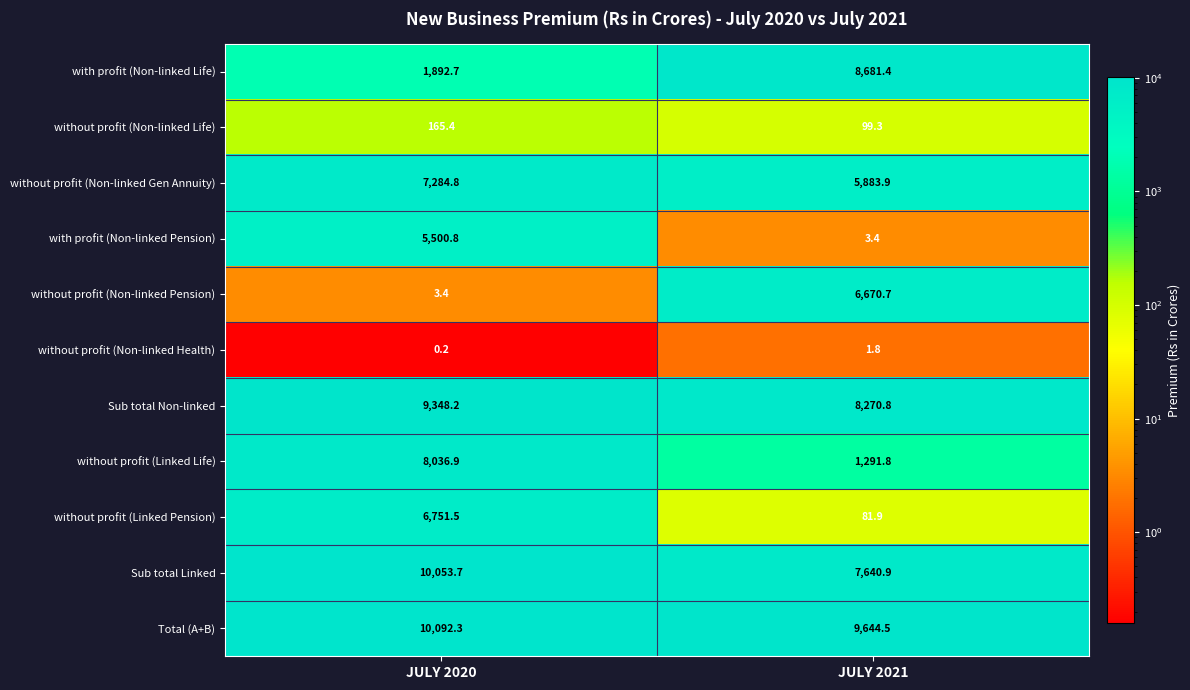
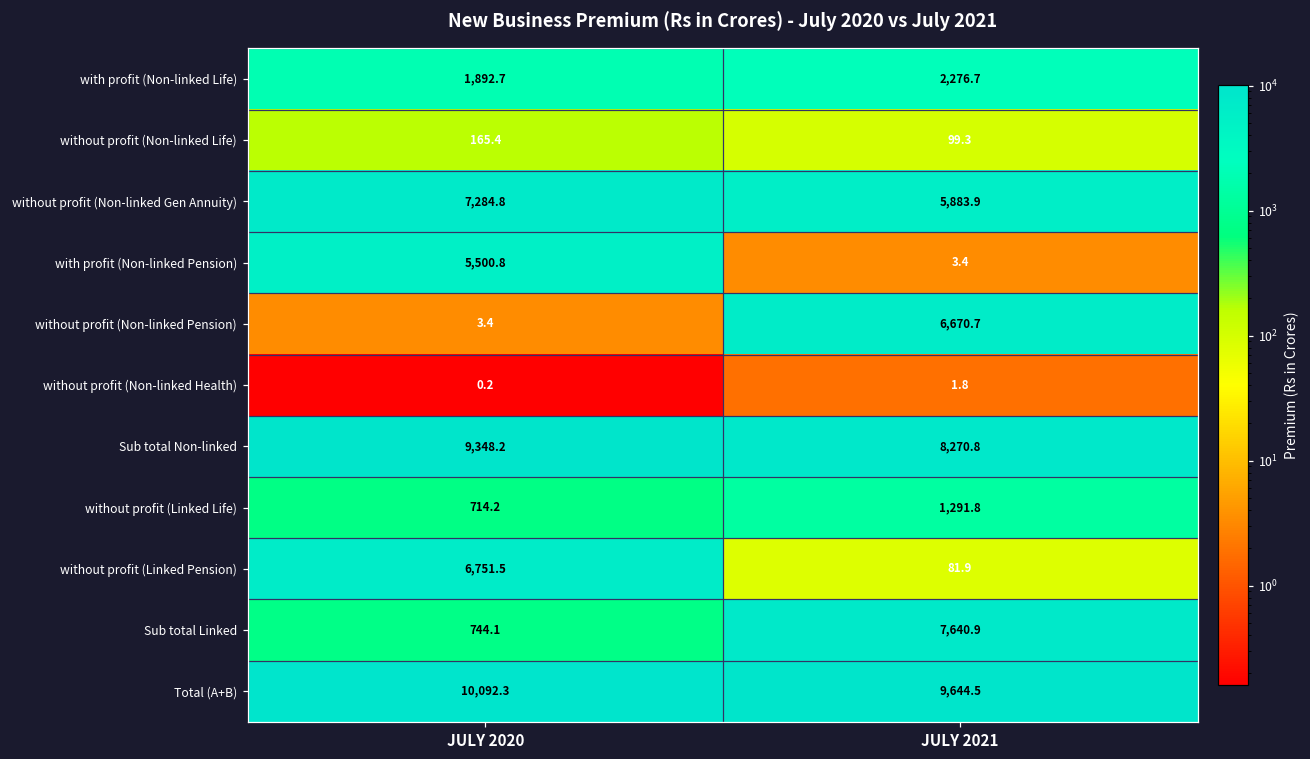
with profit (Non-linked Life), JULY 2021: 8,681.4 -> 2,276.7
without profit (Linked Life), JULY 2020: 8,036.9 -> 714.2
Sub total Linked, JULY 2020: 10,053.7 -> 744.1
